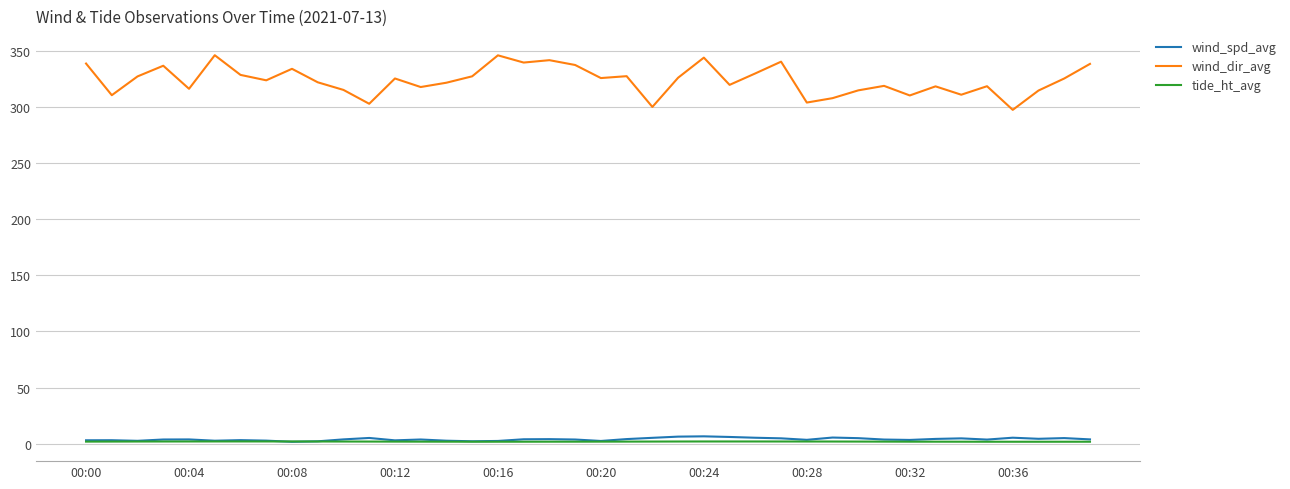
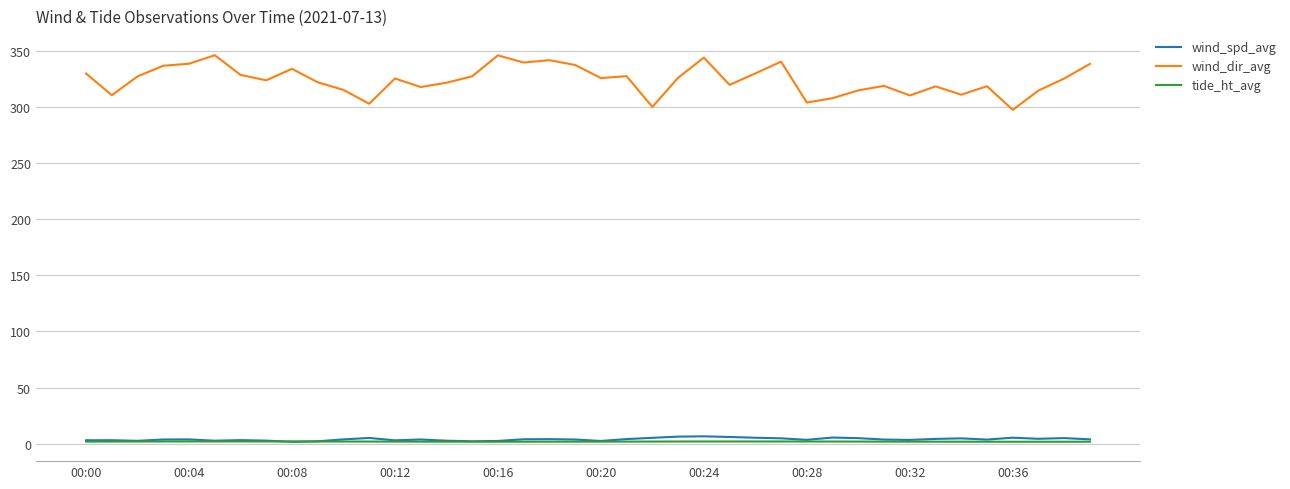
wind_dir_avg, 00:00: 338 -> 330
wind_dir_avg, 00:04: 316 -> 338
